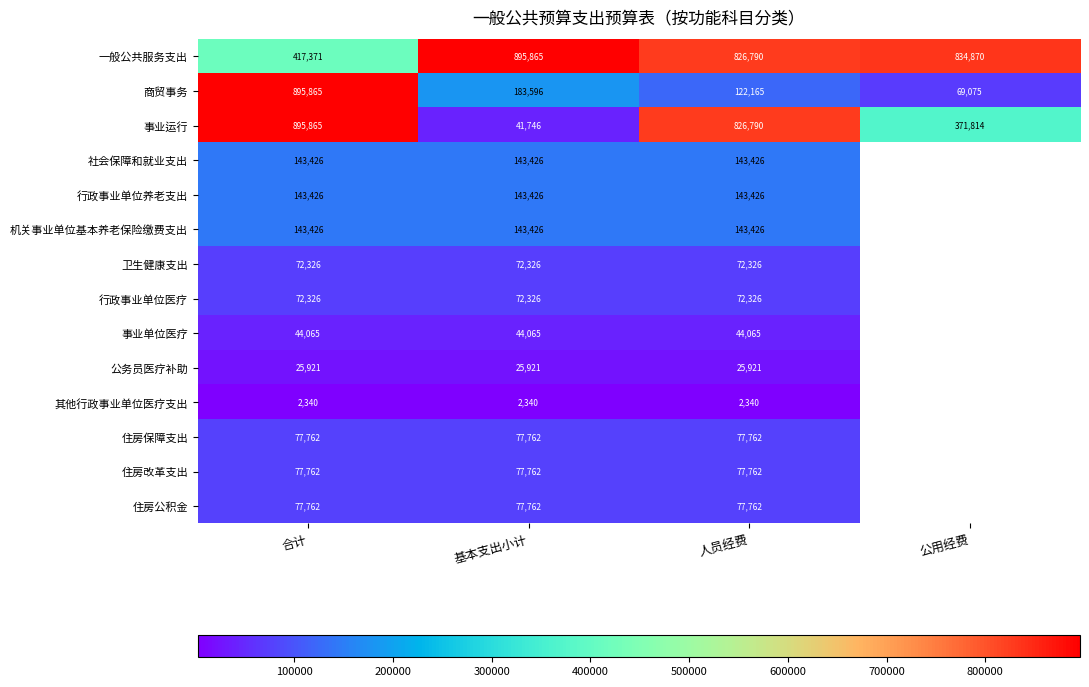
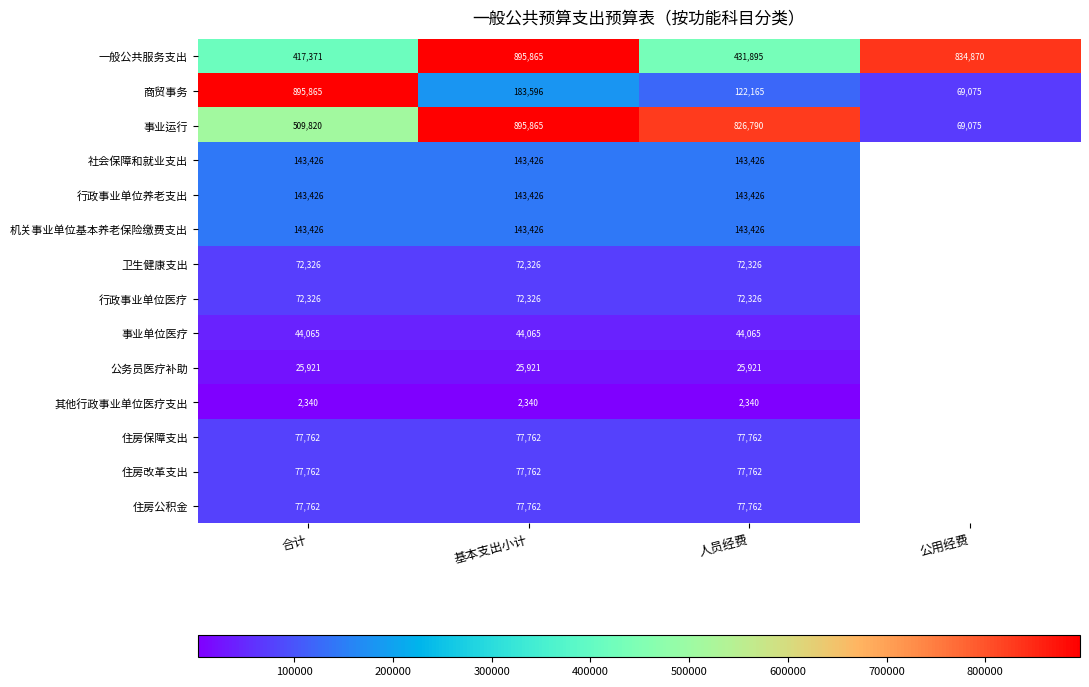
一般公共服务支出, 人员经费: 826,790 -> 431,895
事业运行, 合计: 895,865 -> 509,820
事业运行, 基本支出小计: 41,746 -> 895,865
事业运行, 公用经费: 371,814 -> 69,075
